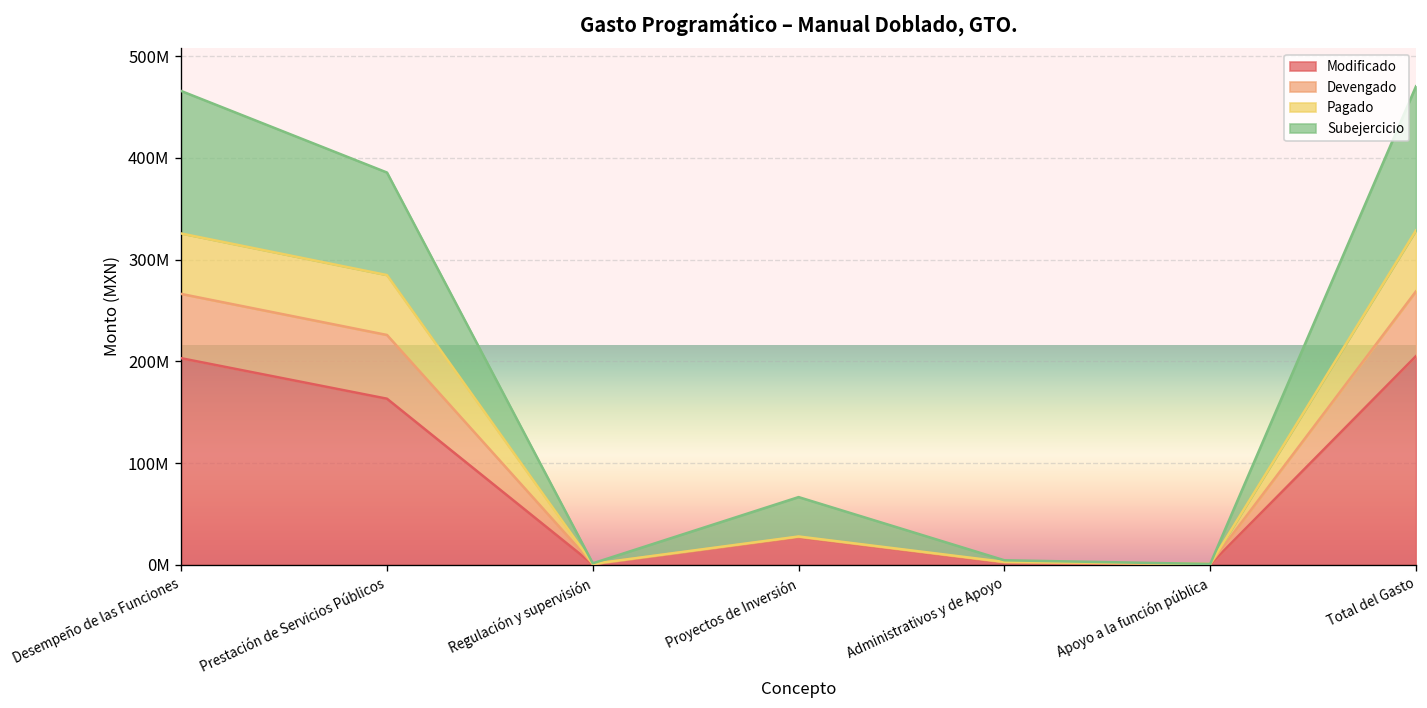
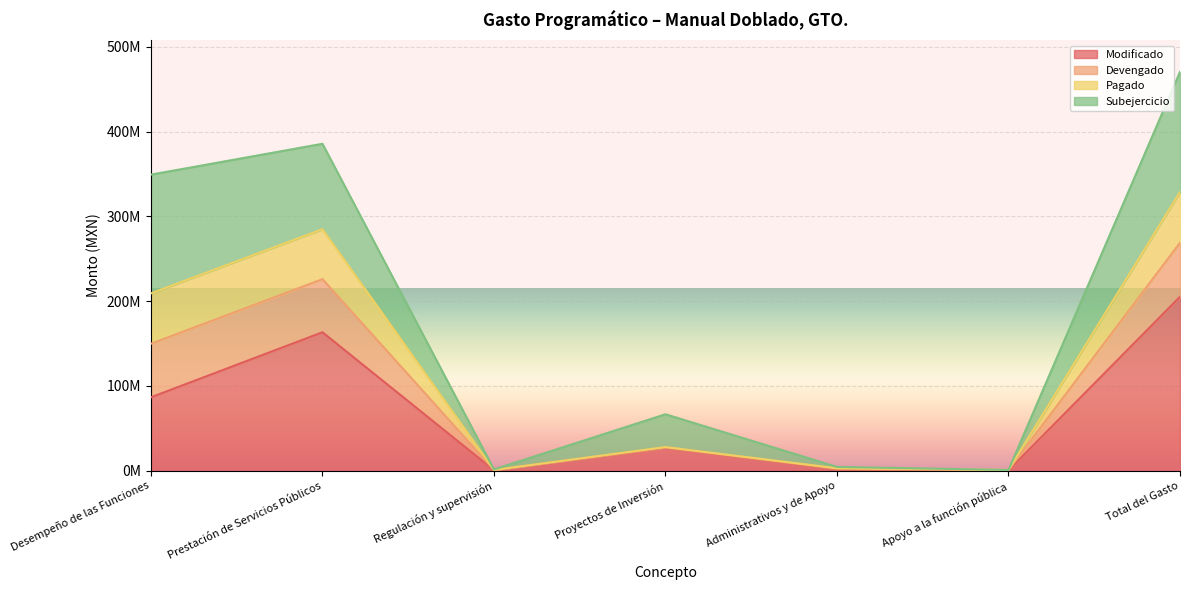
Modificado, Desempeño de las Funciones: 200000000 -> 90000000
